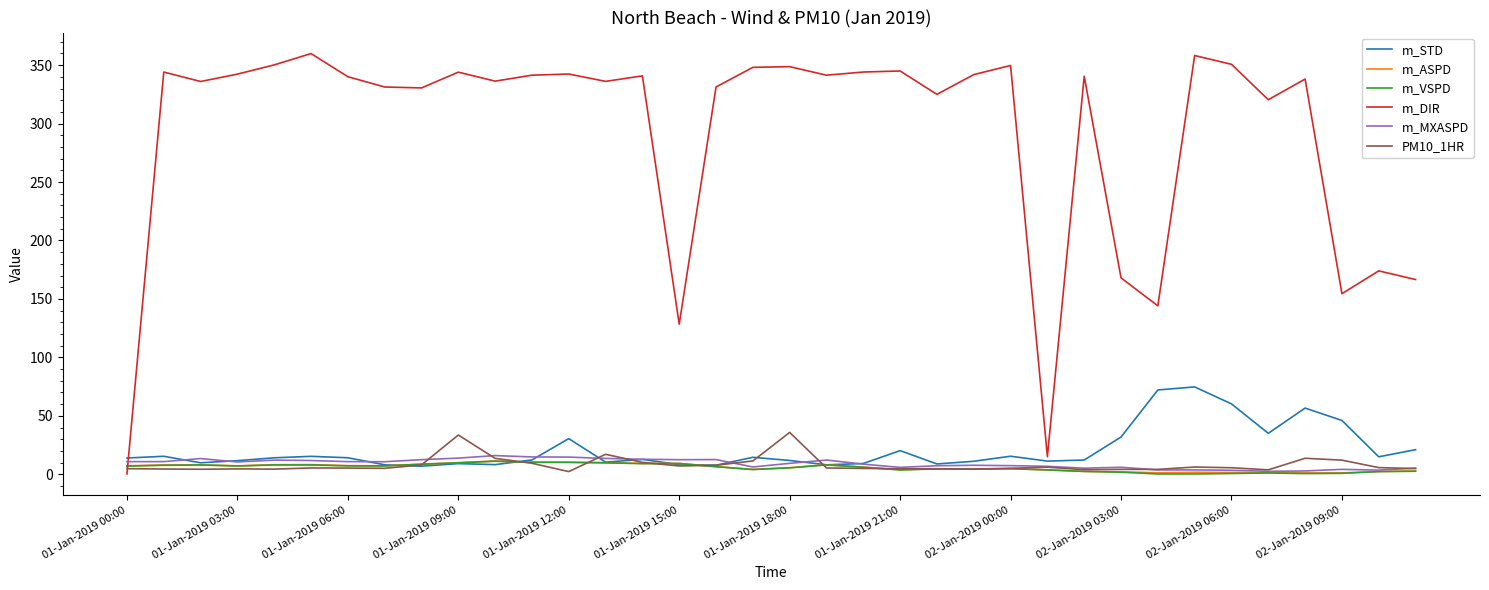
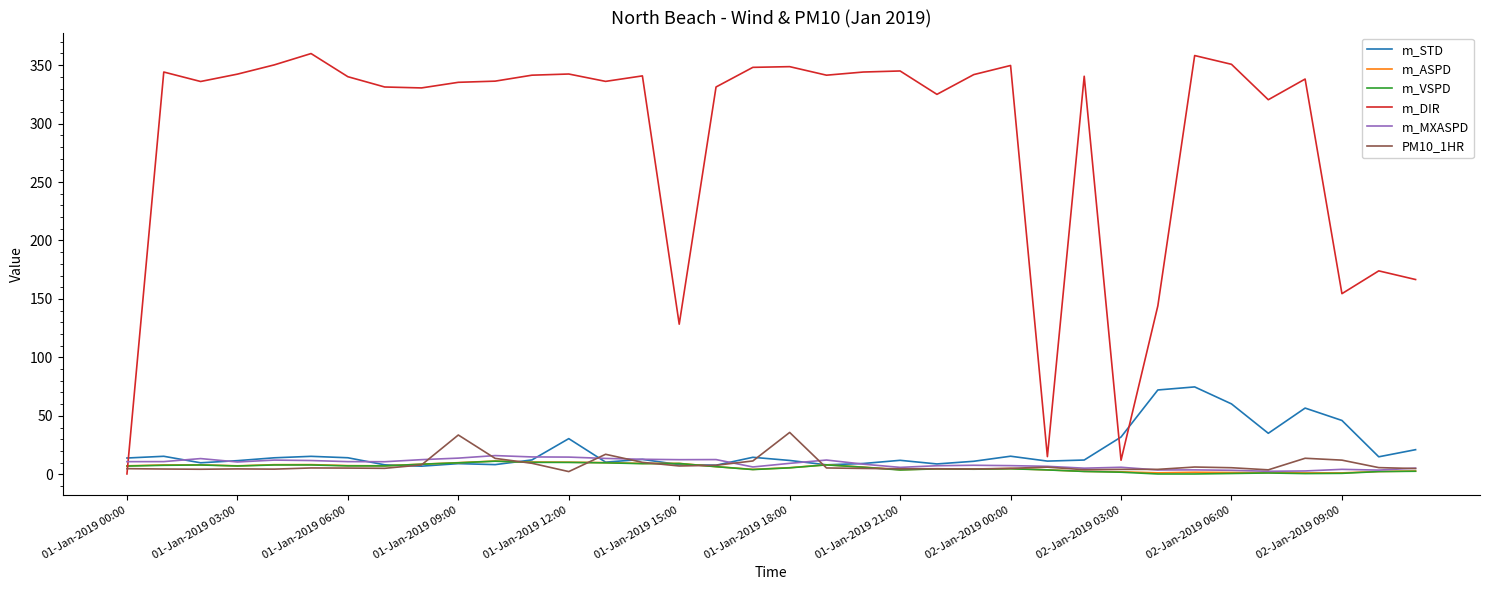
m_DIR, 01-Jan-2019 09:00: 344 -> 335
m_STD, 01-Jan-2019 21:00: 20 -> 12
m_DIR, 02-Jan-2019 03:00: 168 -> 12
